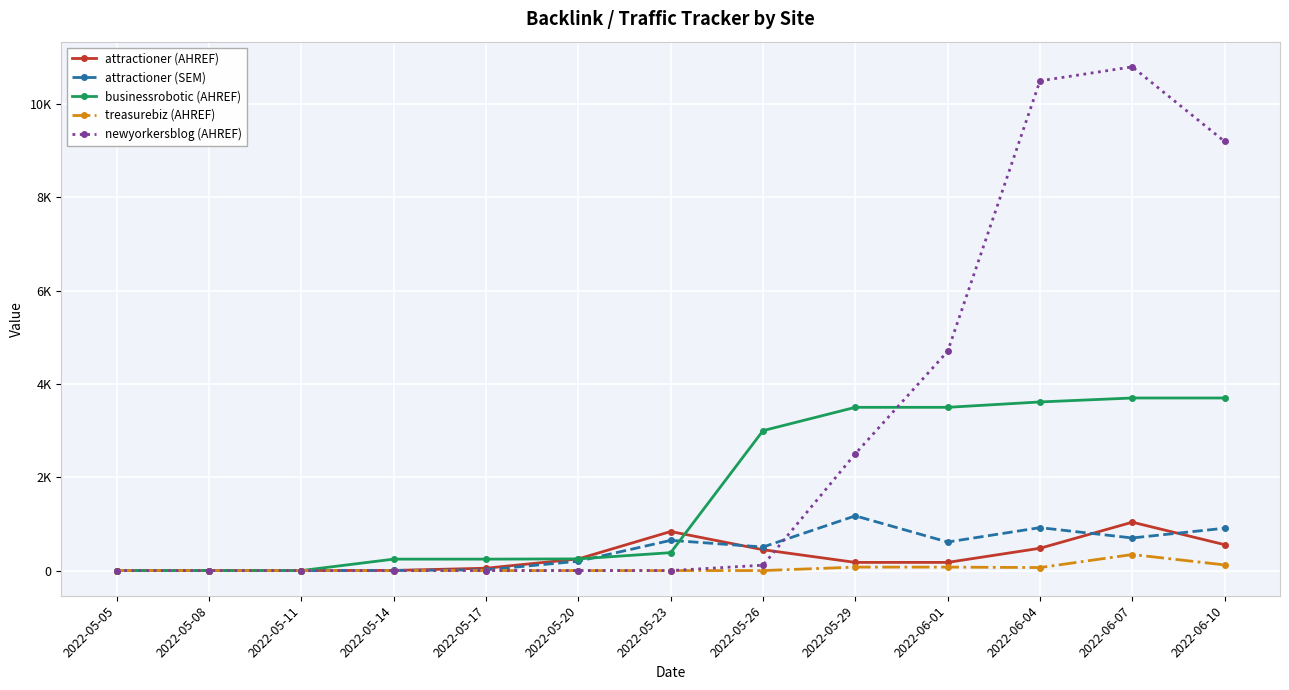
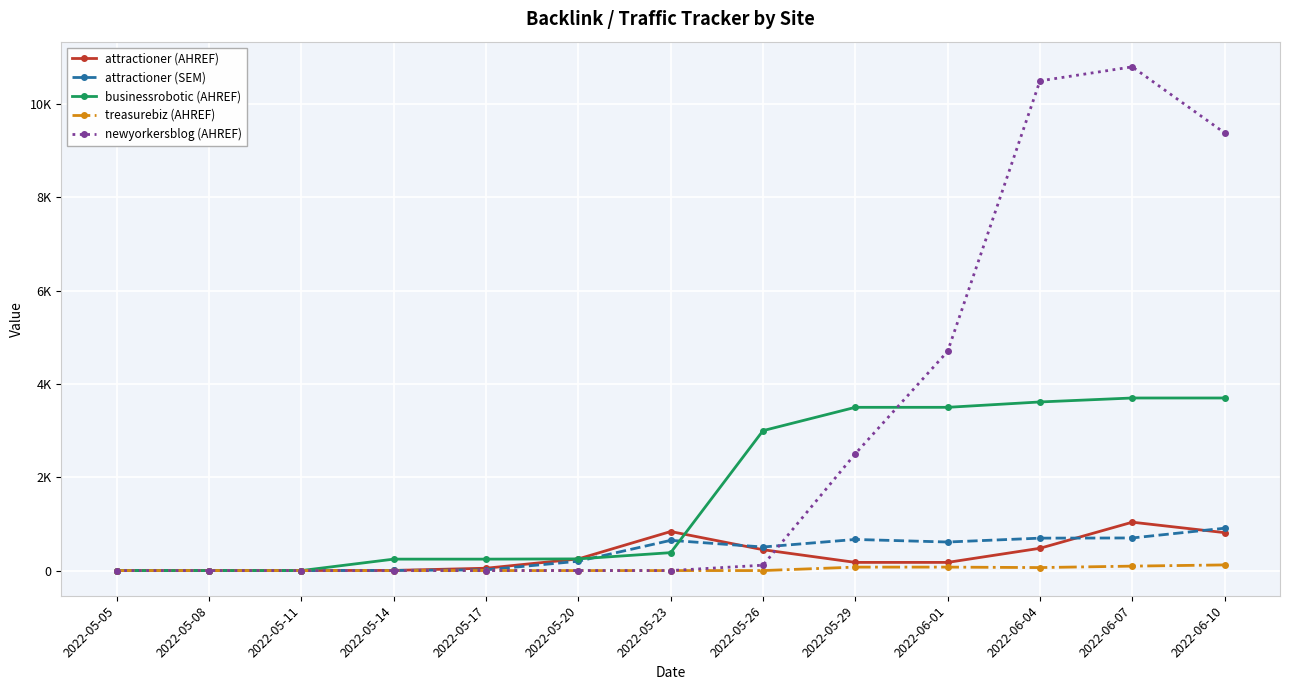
attractioner (SEM), 2022-05-29: 1200 -> 700
attractioner (SEM), 2022-06-04: 900 -> 700
treasurebiz (AHREF), 2022-06-07: 300 -> 100
attractioner (AHREF), 2022-06-10: 600 -> 800
newyorkersblog (AHREF), 2022-06-10: 9200 -> 9400
